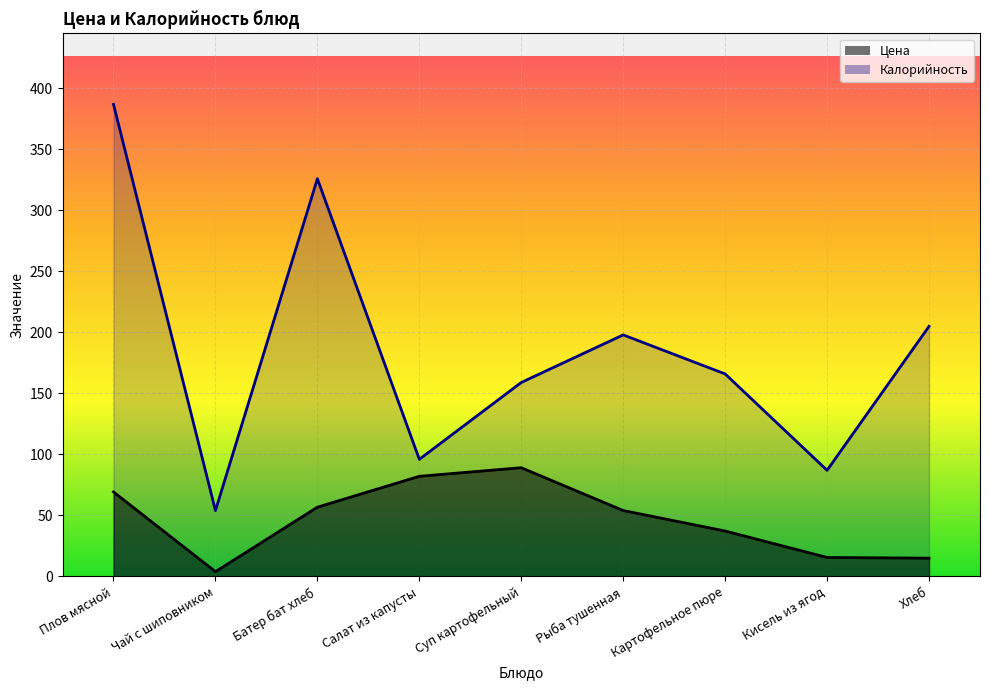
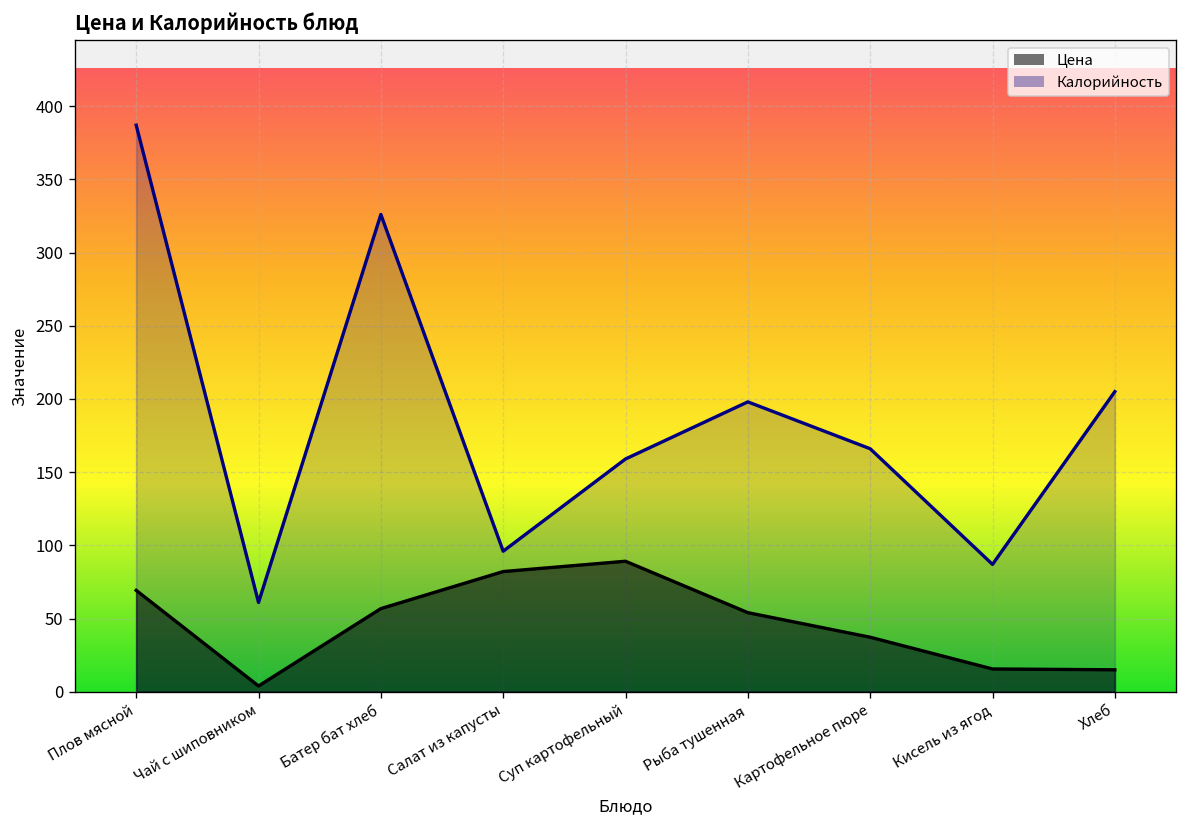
Калорийность, Чай с шиповником: 54 -> 61
